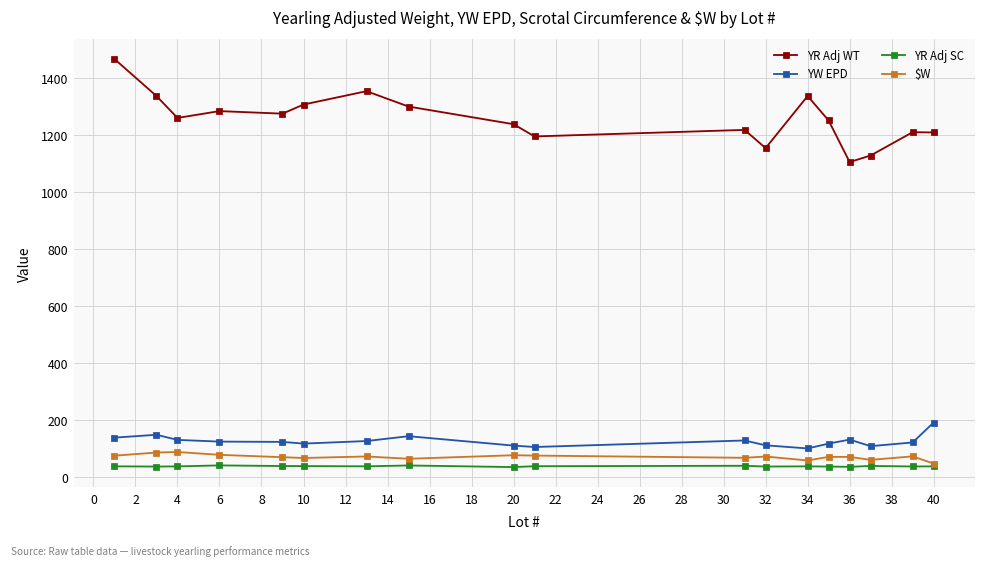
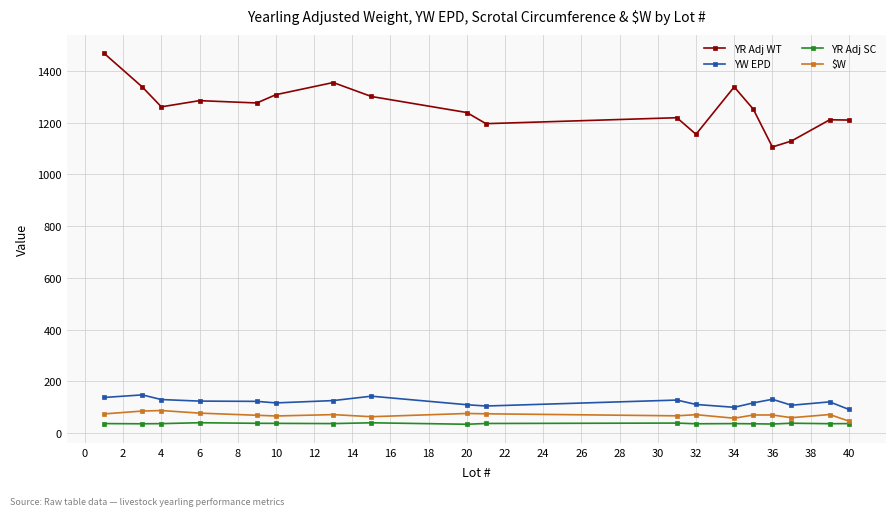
YW EPD, 40: 190 -> 90
